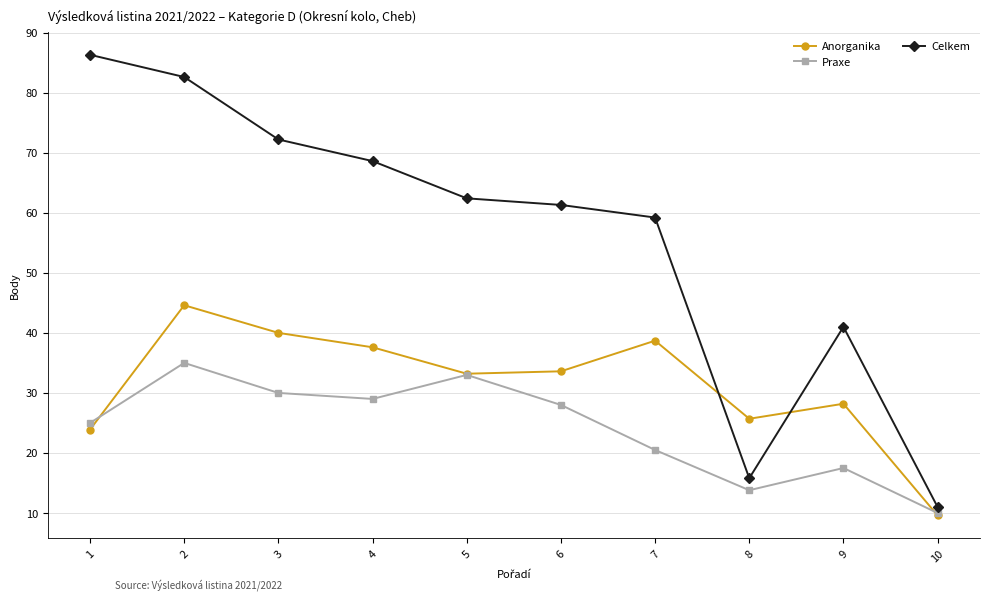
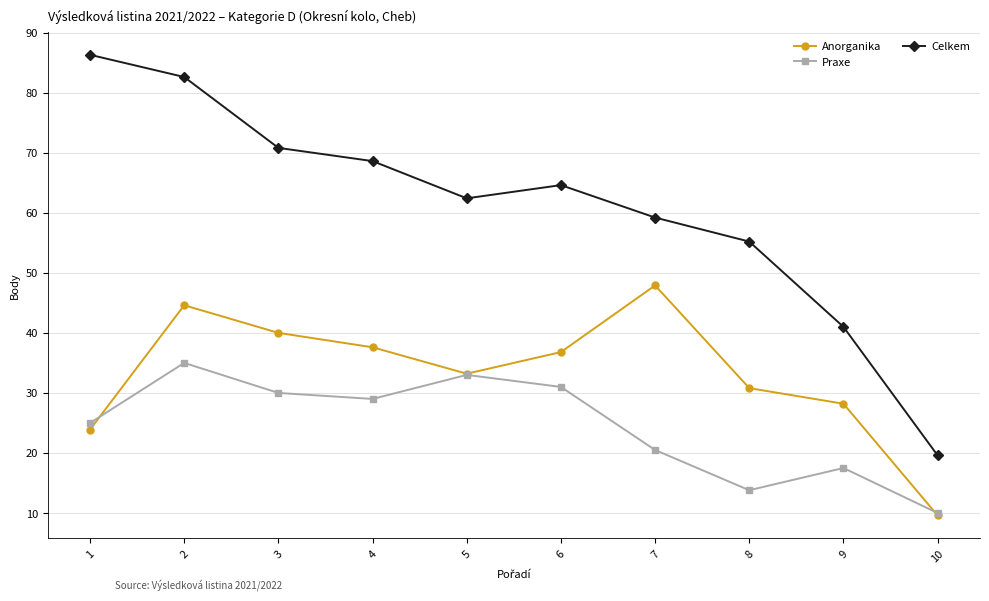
Celkem, 3: 72 -> 71
Anorganika, 6: 34 -> 37
Praxe, 6: 28 -> 31
Celkem, 6: 61 -> 65
Anorganika, 7: 39 -> 48
Anorganika, 8: 26 -> 31
Celkem, 8: 16 -> 55
Celkem, 10: 11 -> 20
